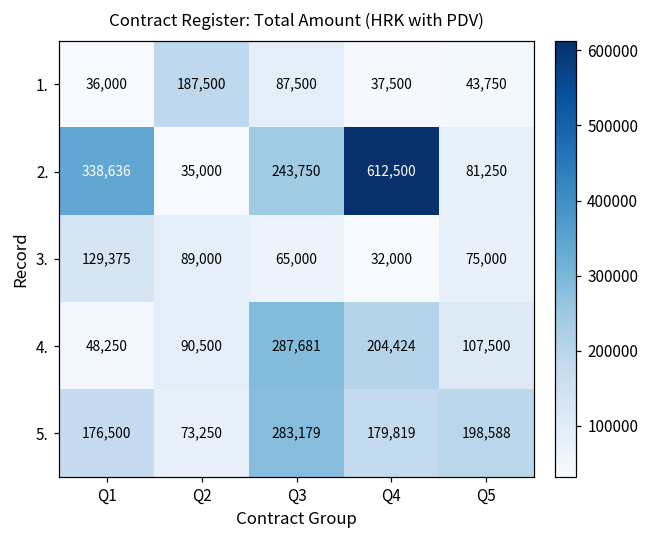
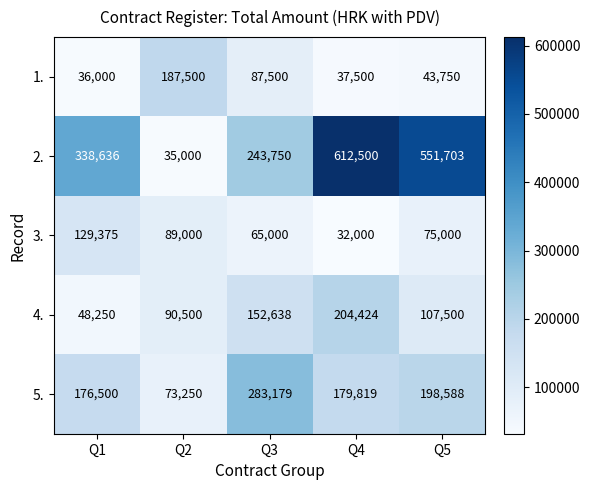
2., Q5: 81,250 -> 551,703
4., Q3: 287,681 -> 152,638
